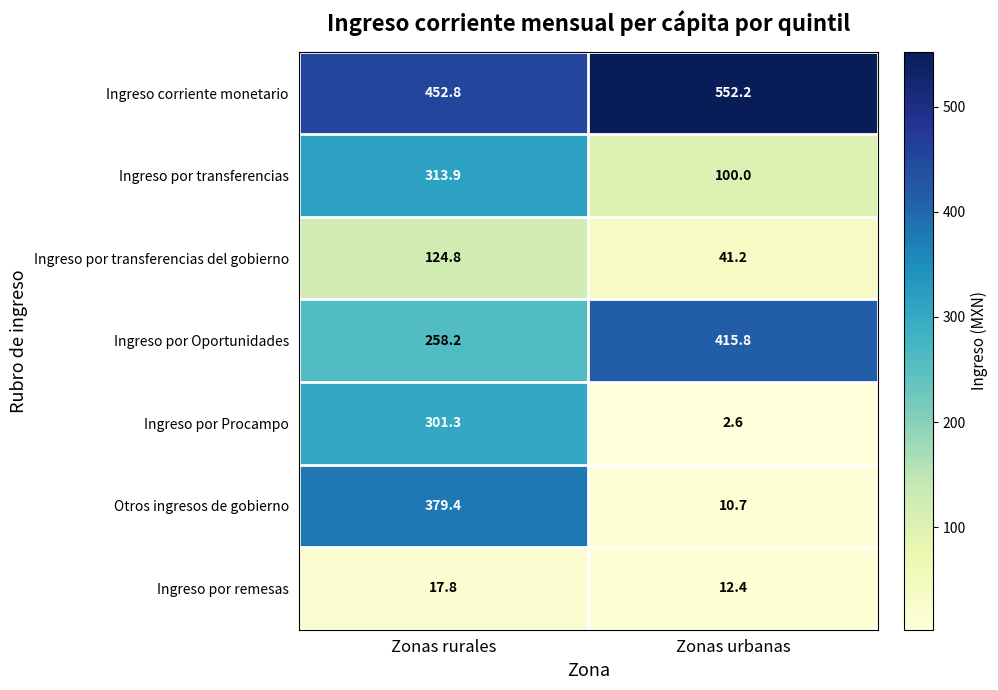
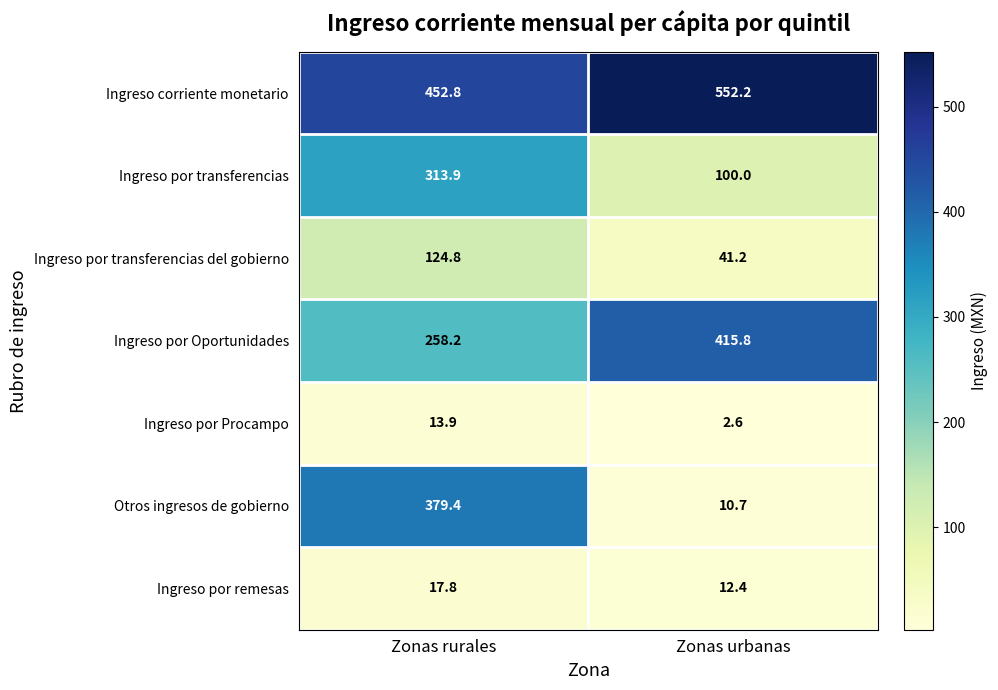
Ingreso por Procampo, Zonas rurales: 301.3 -> 13.9
